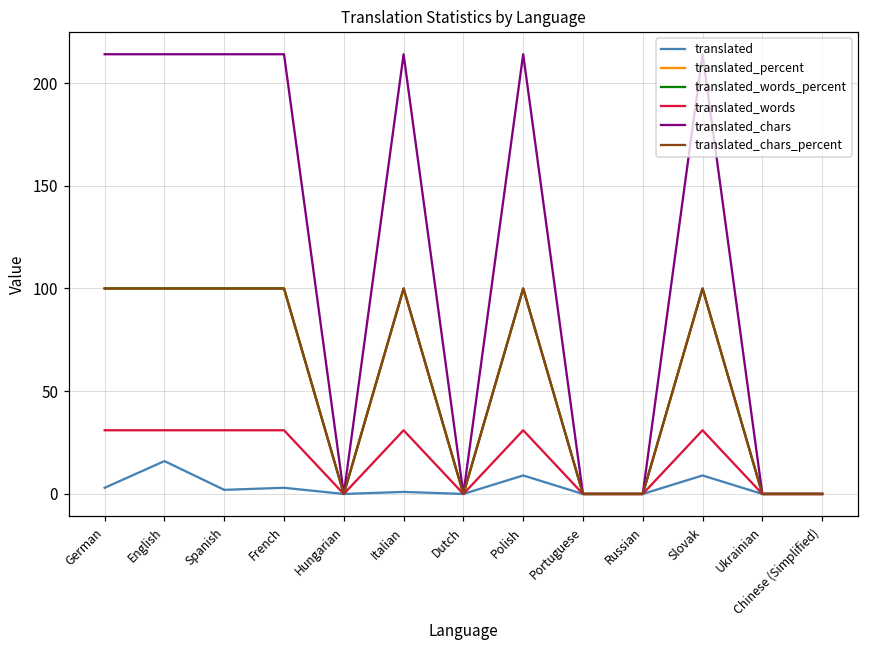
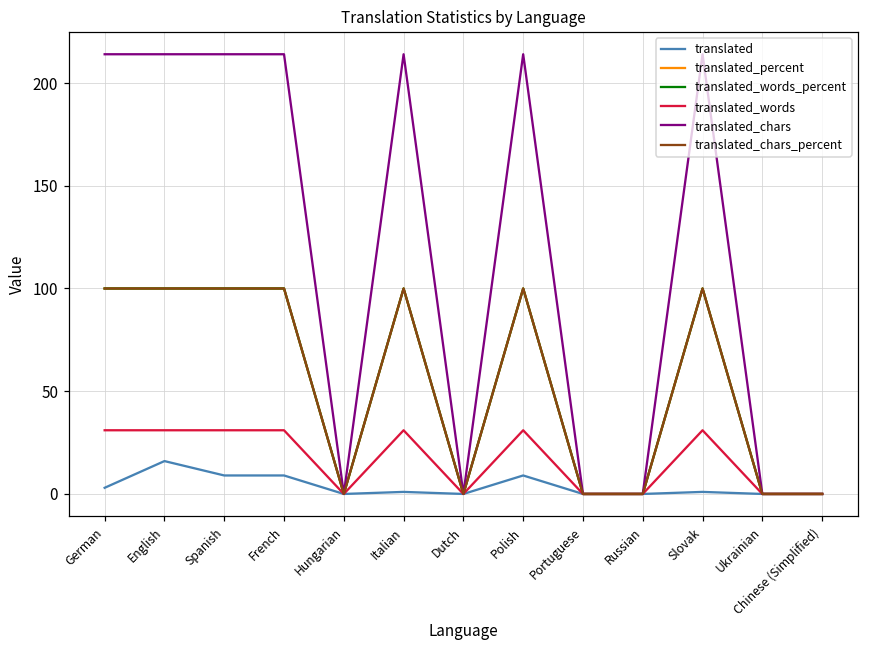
translated, Spanish: 2 -> 9
translated, French: 3 -> 9
translated, Slovak: 9 -> 1
